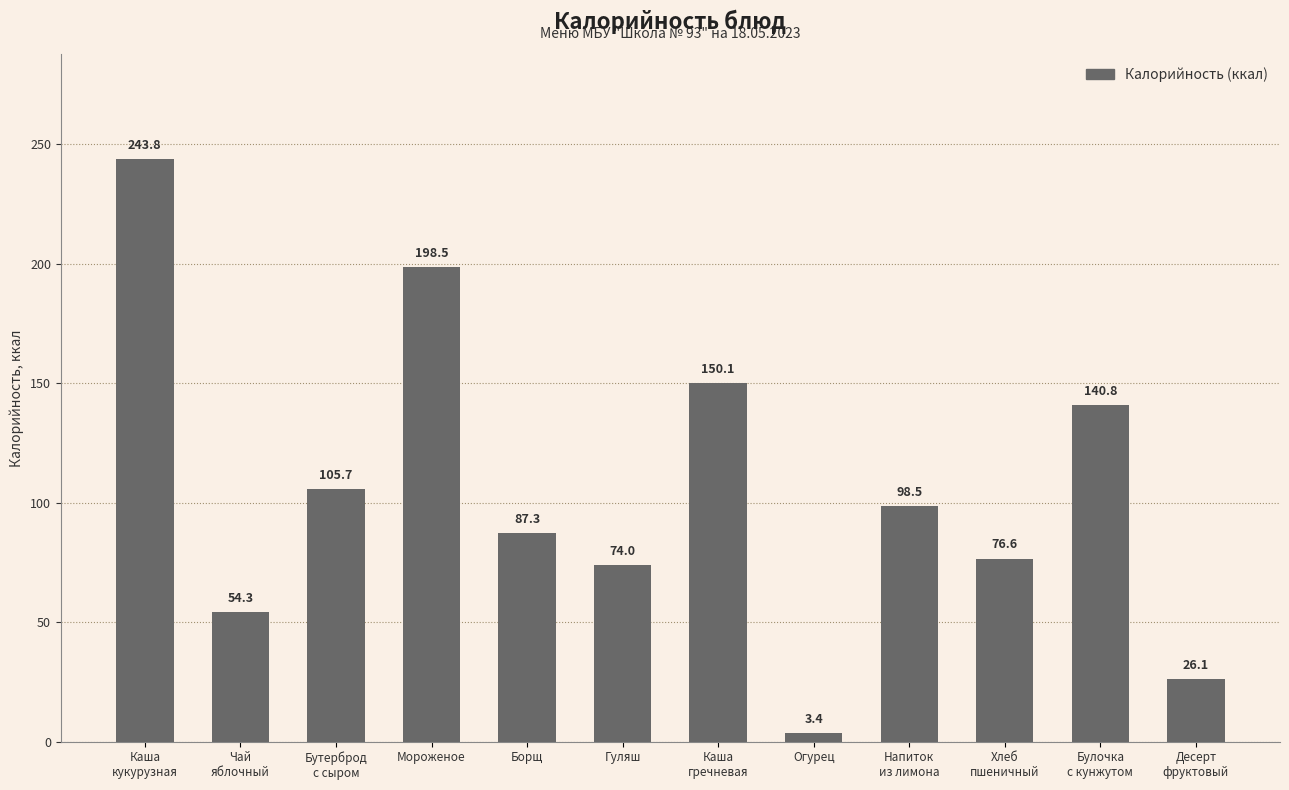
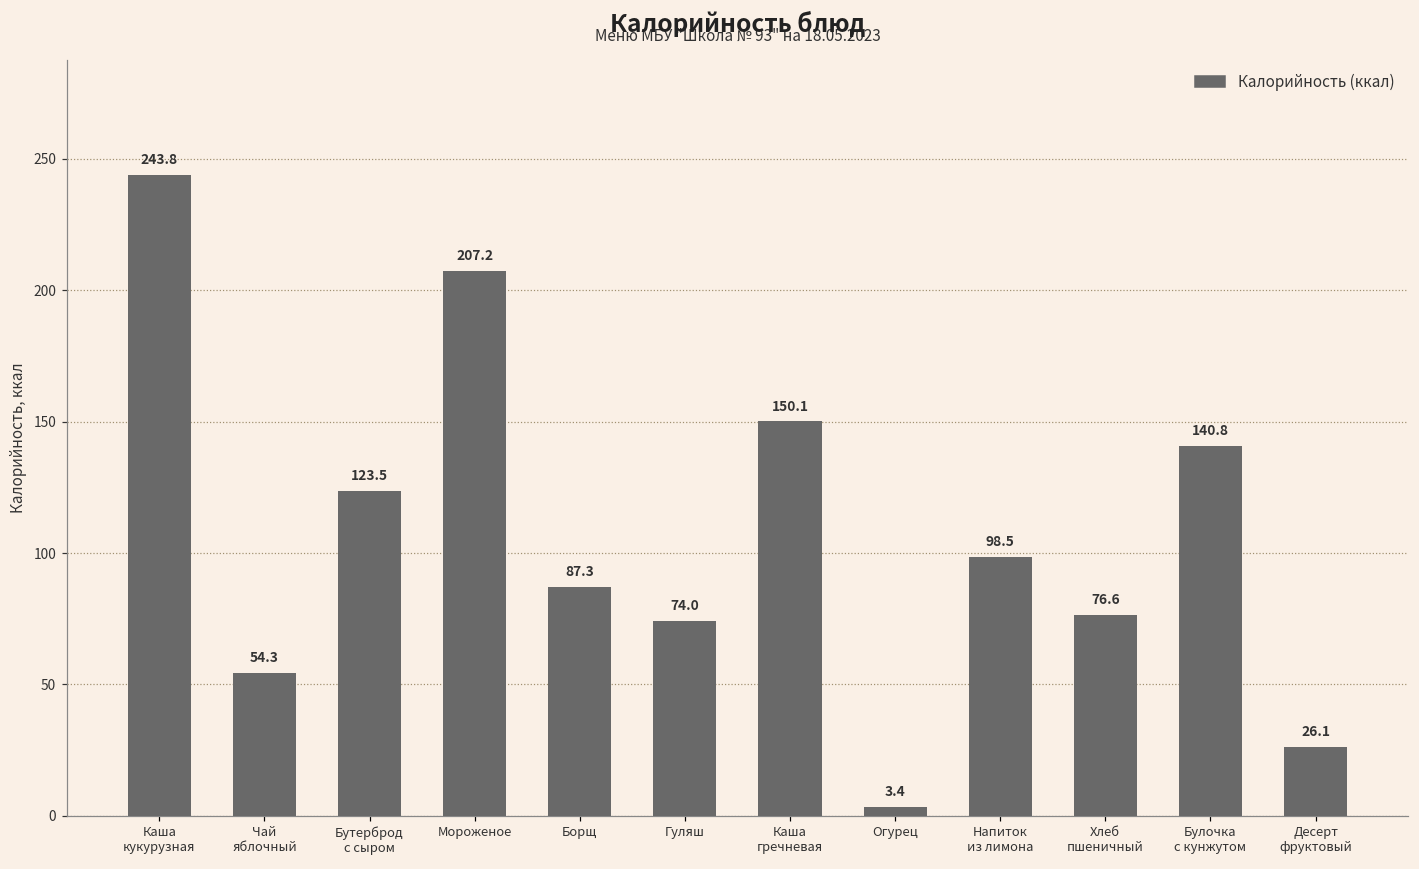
Бутерброд с сыром: 105.7 -> 123.5
Мороженое: 198.5 -> 207.2
